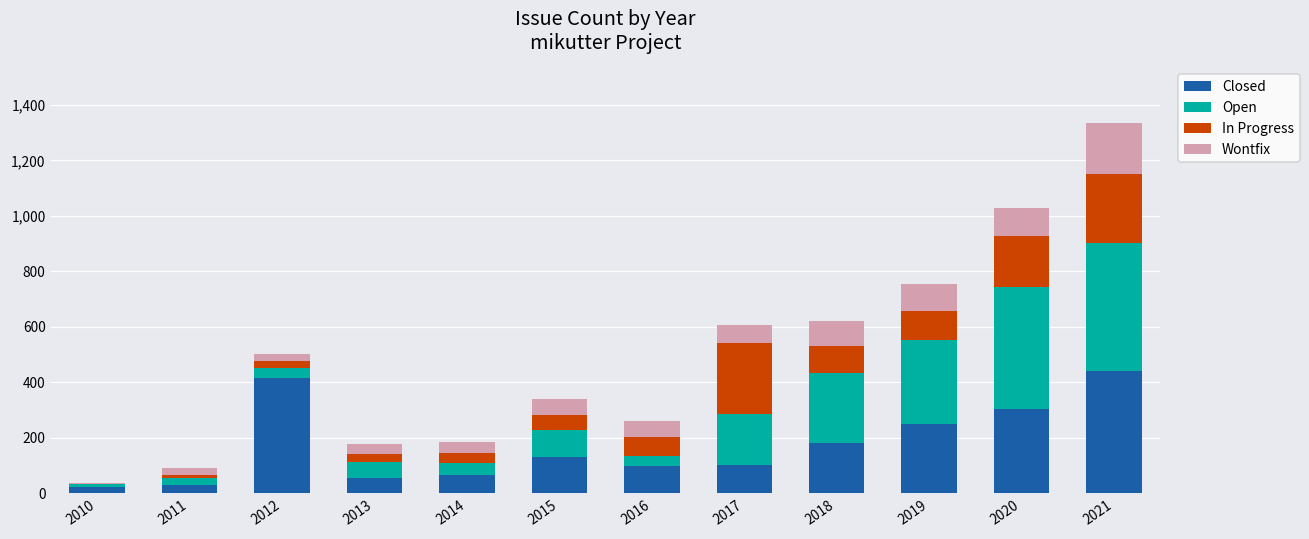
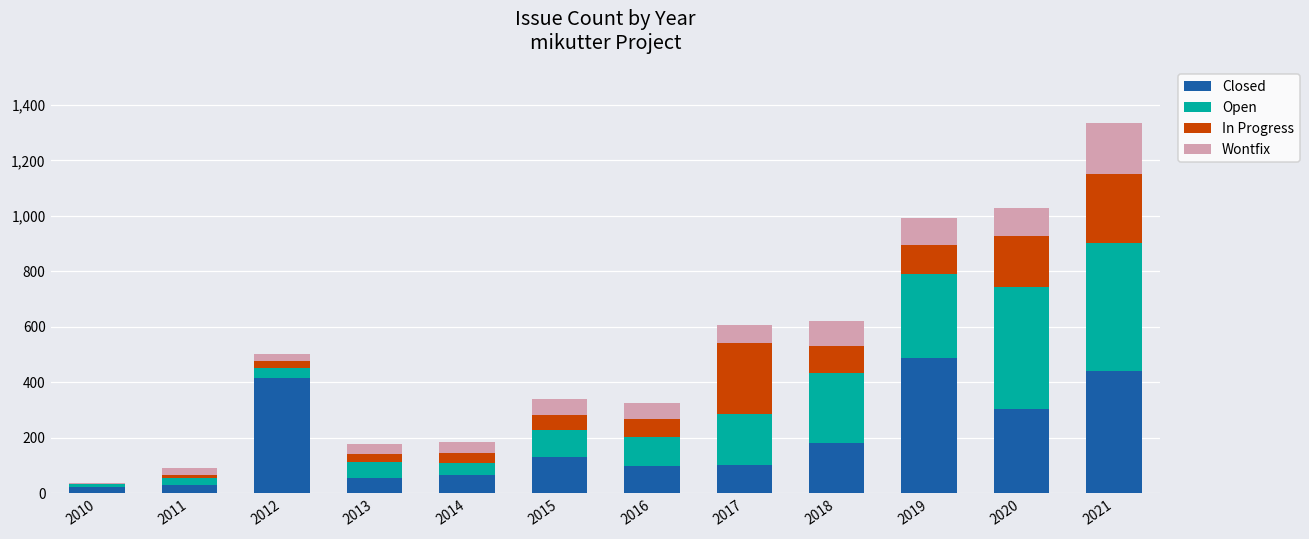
Open, 2016: 40 -> 100
Closed, 2019: 250 -> 490
